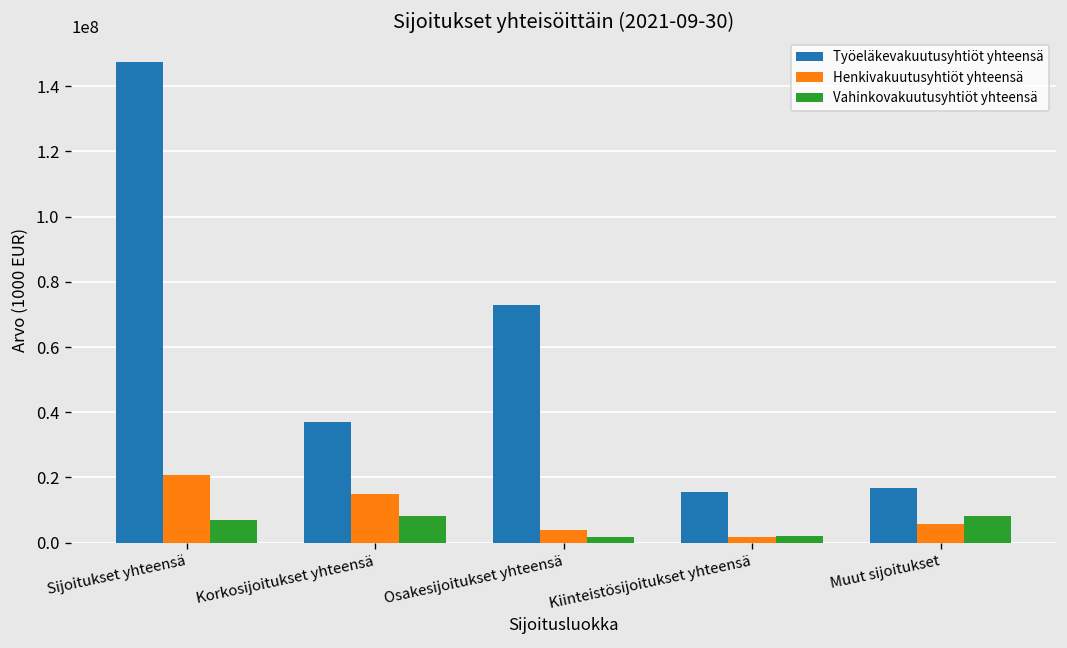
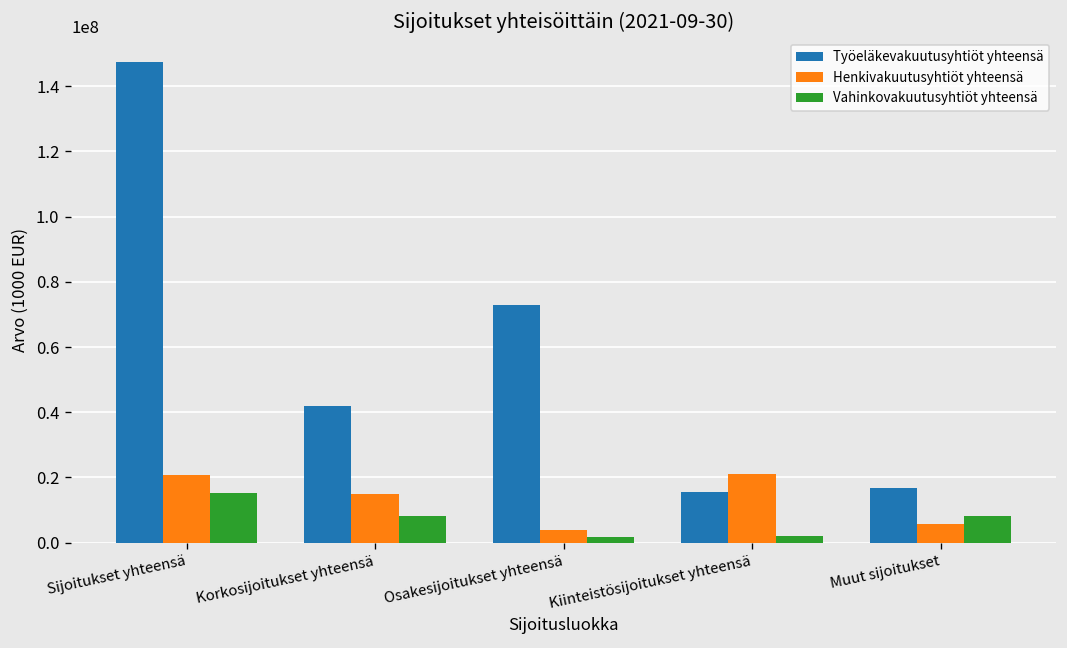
Vahinkovakuutusyhtiöt yhteensä, Sijoitukset yhteensä: 7000000 -> 15000000
Työeläkevakuutusyhtiöt yhteensä, Korkosijoitukset yhteensä: 37000000 -> 42000000
Henkivakuutusyhtiöt yhteensä, Kiinteistösijoitukset yhteensä: 2000000 -> 21000000
